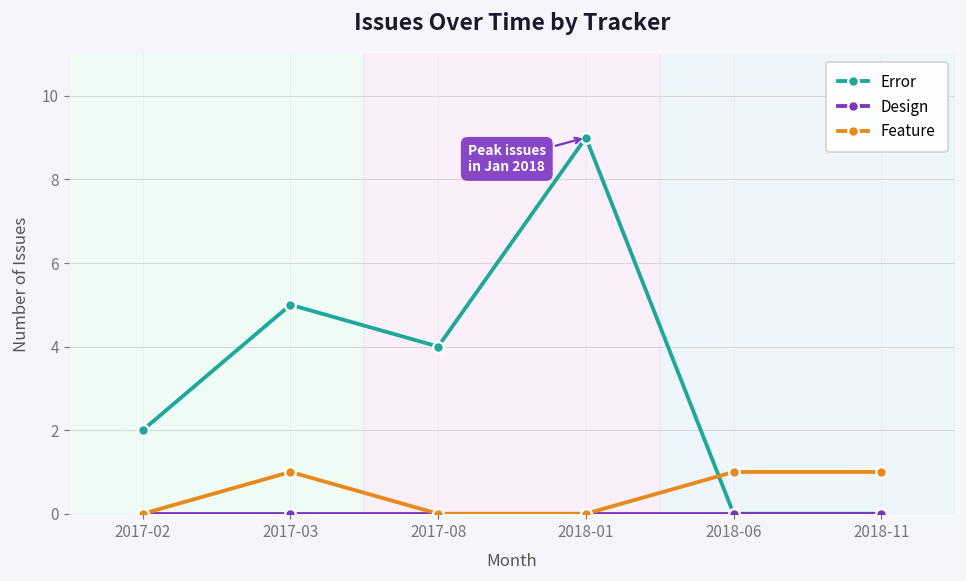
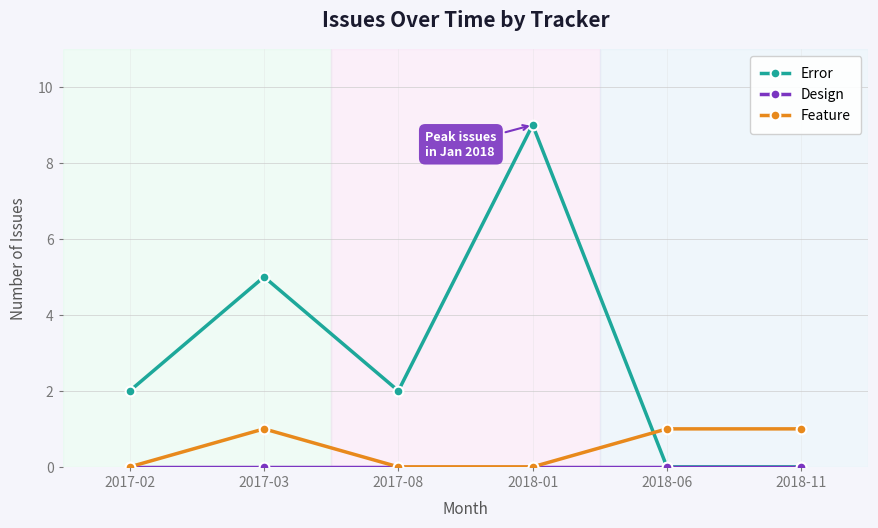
Error, 2017-08: 4 -> 2
